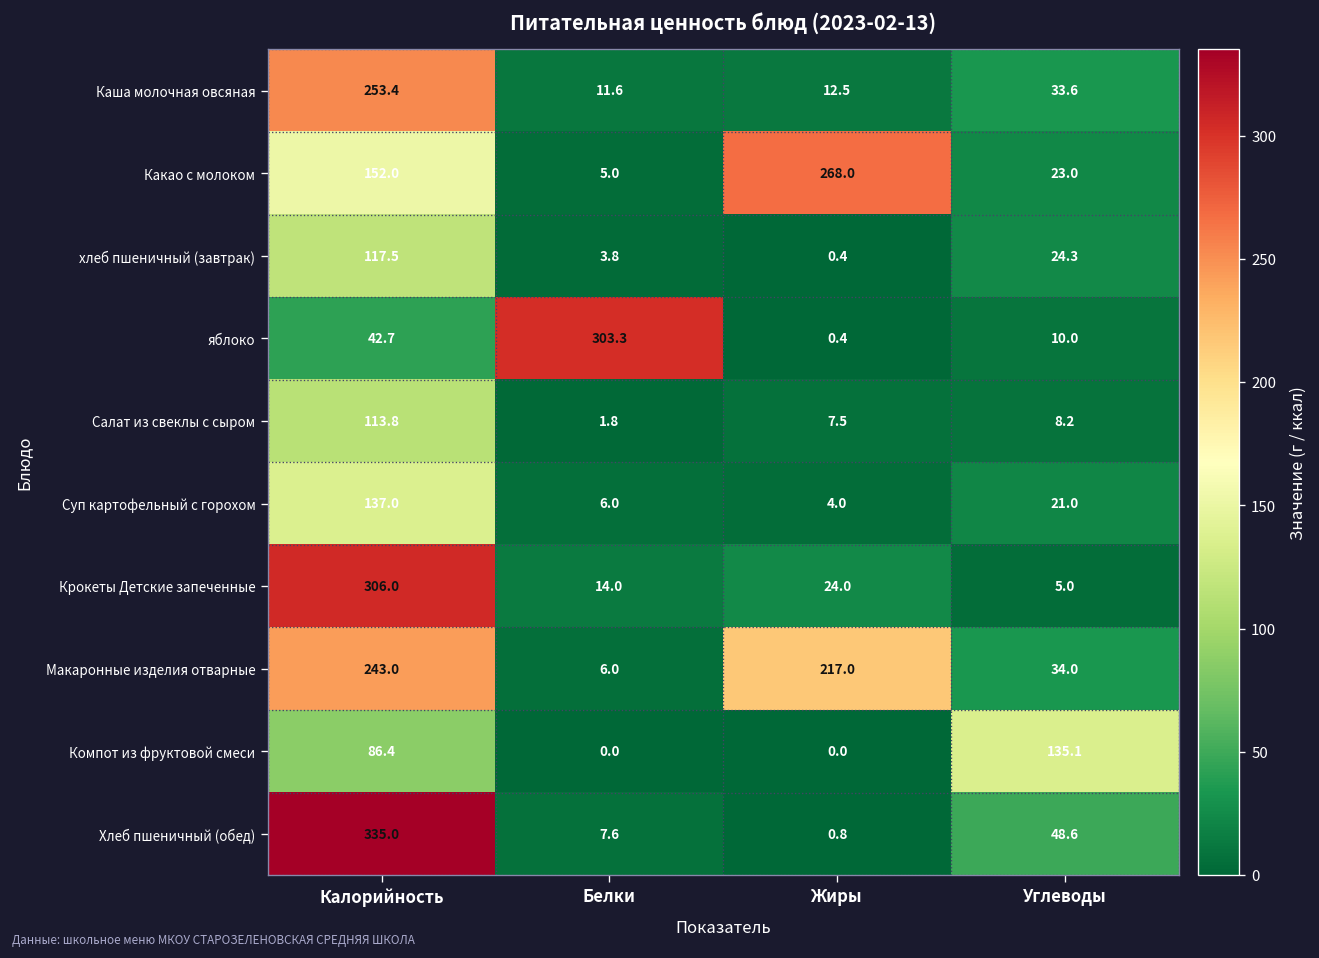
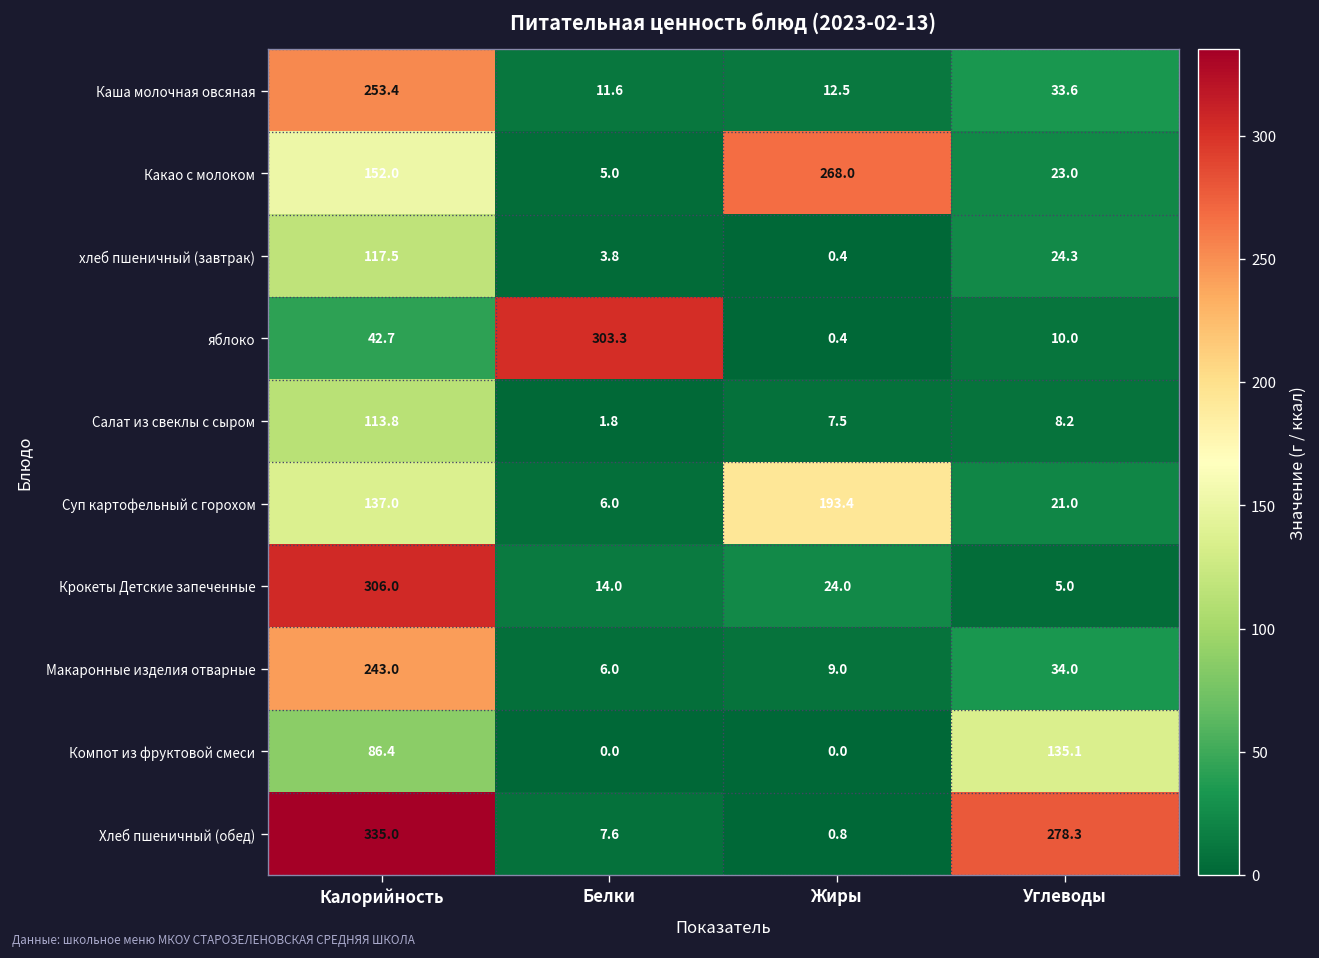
Суп картофельный с горохом, Жиры: 4.0 -> 193.4
Макаронные изделия отварные, Жиры: 217.0 -> 9.0
Хлеб пшеничный (обед), Углеводы: 48.6 -> 278.3
